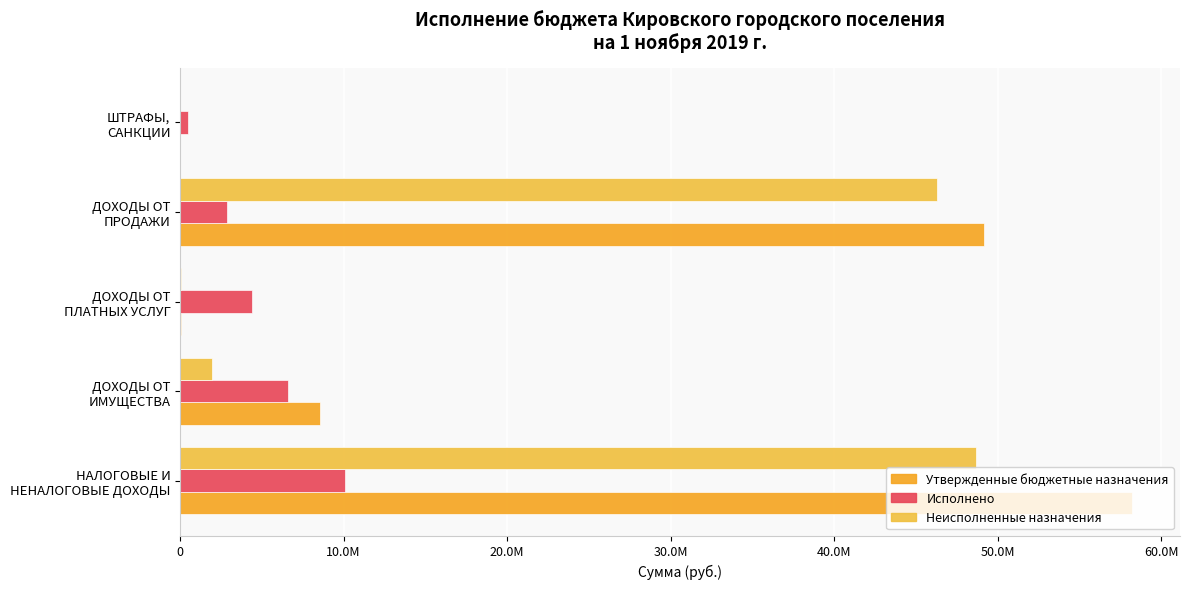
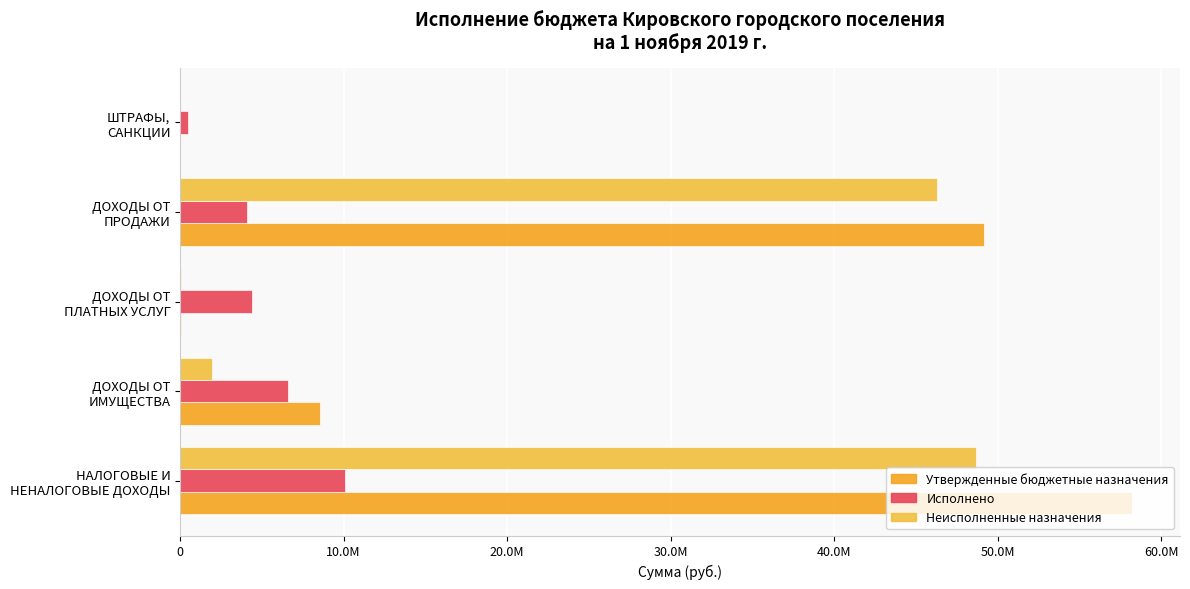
Исполнено, ДОХОДЫ ОТ ПРОДАЖИ: 2900000 -> 4100000
